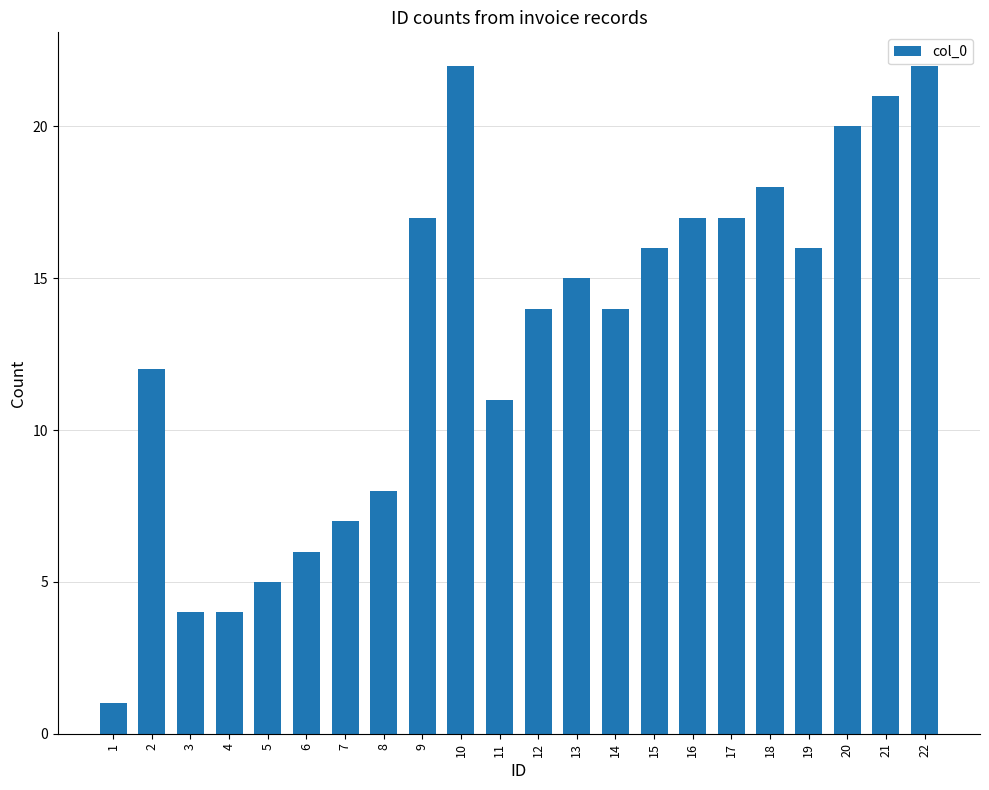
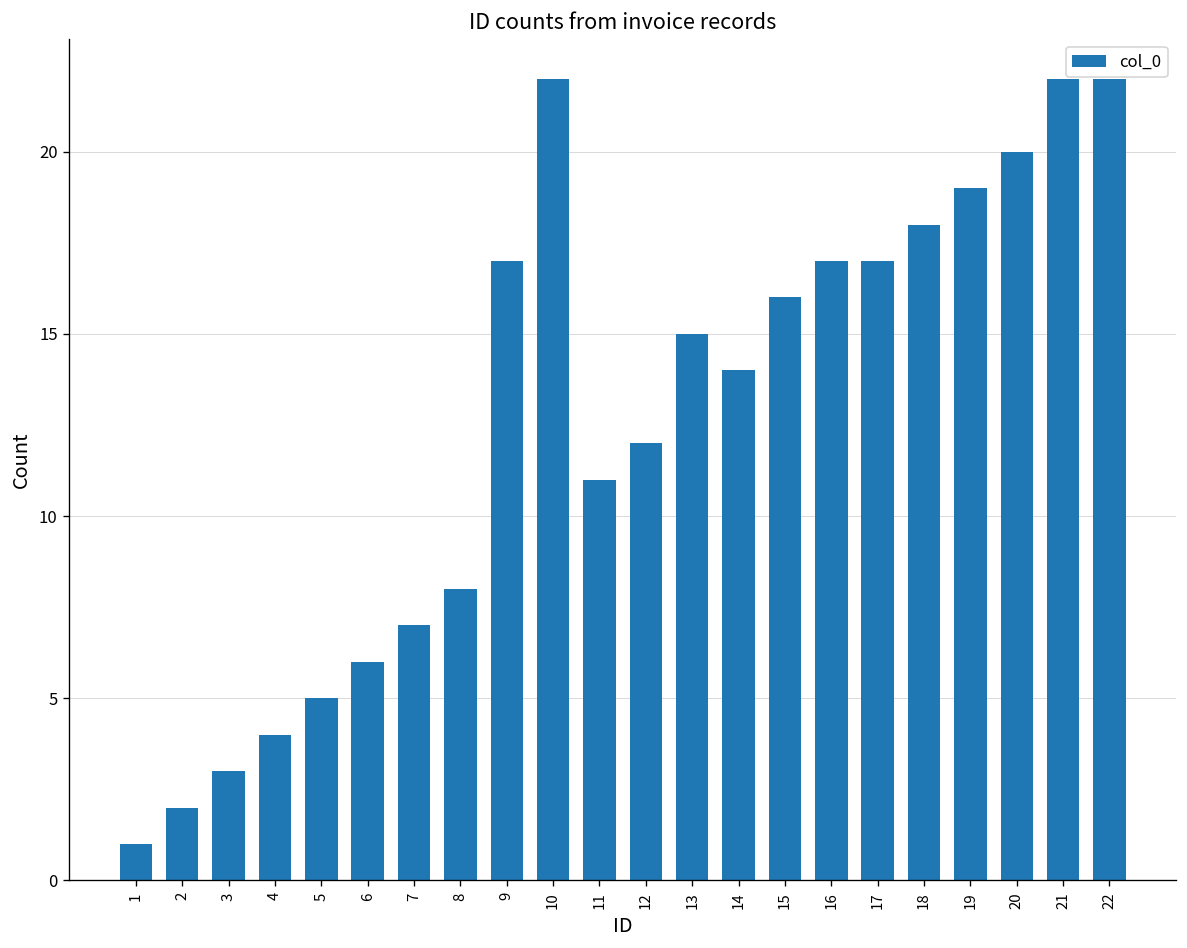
2: 12 -> 2
3: 4 -> 3
12: 14 -> 12
19: 16 -> 19
21: 21 -> 22
